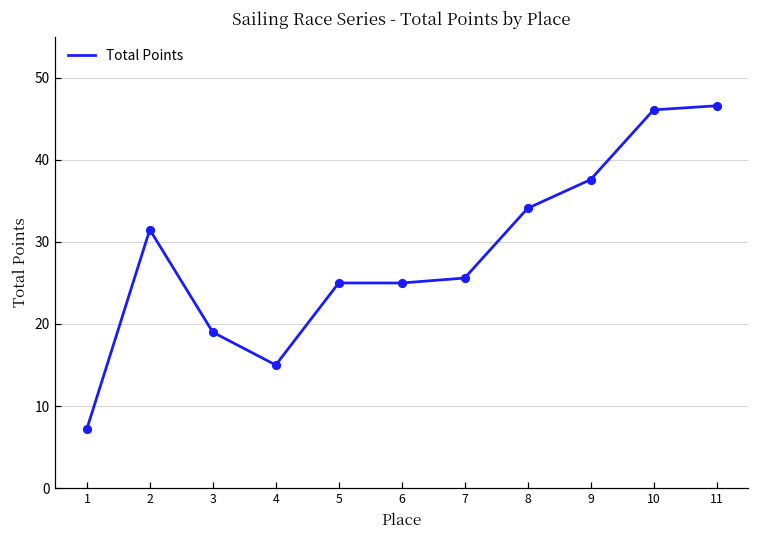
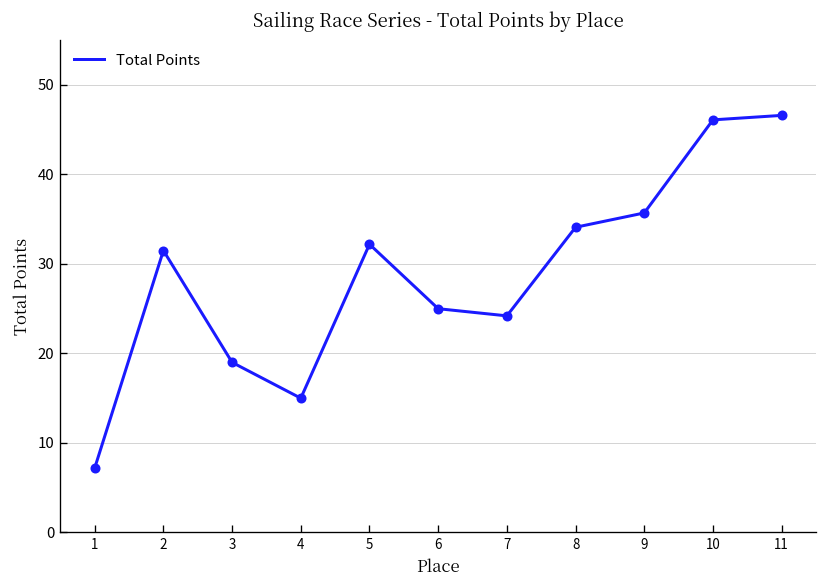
5: 25 -> 32
7: 26 -> 24
9: 38 -> 36
